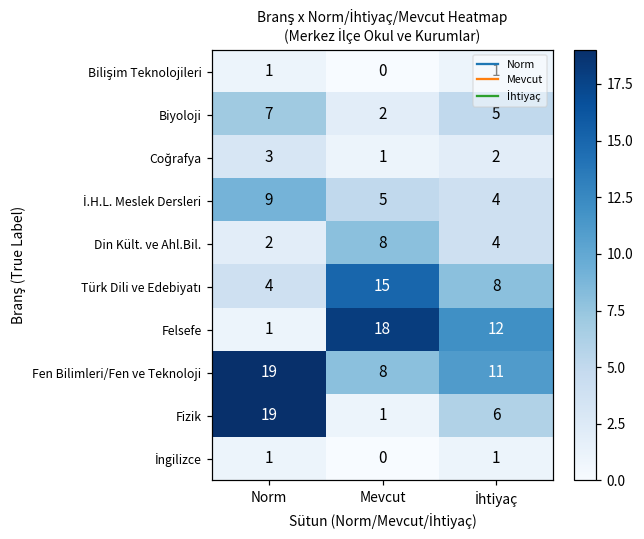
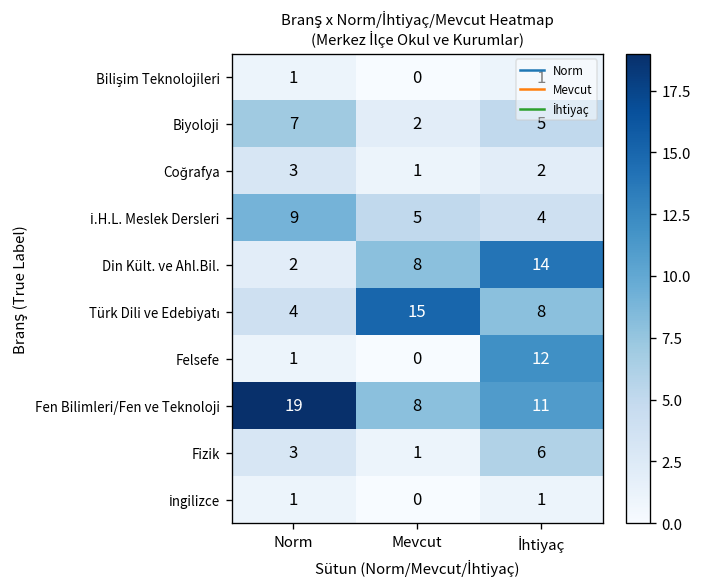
Din Kült. ve Ahl.Bil., İhtiyaç: 4 -> 14
Felsefe, Mevcut: 18 -> 0
Fizik, Norm: 19 -> 3
